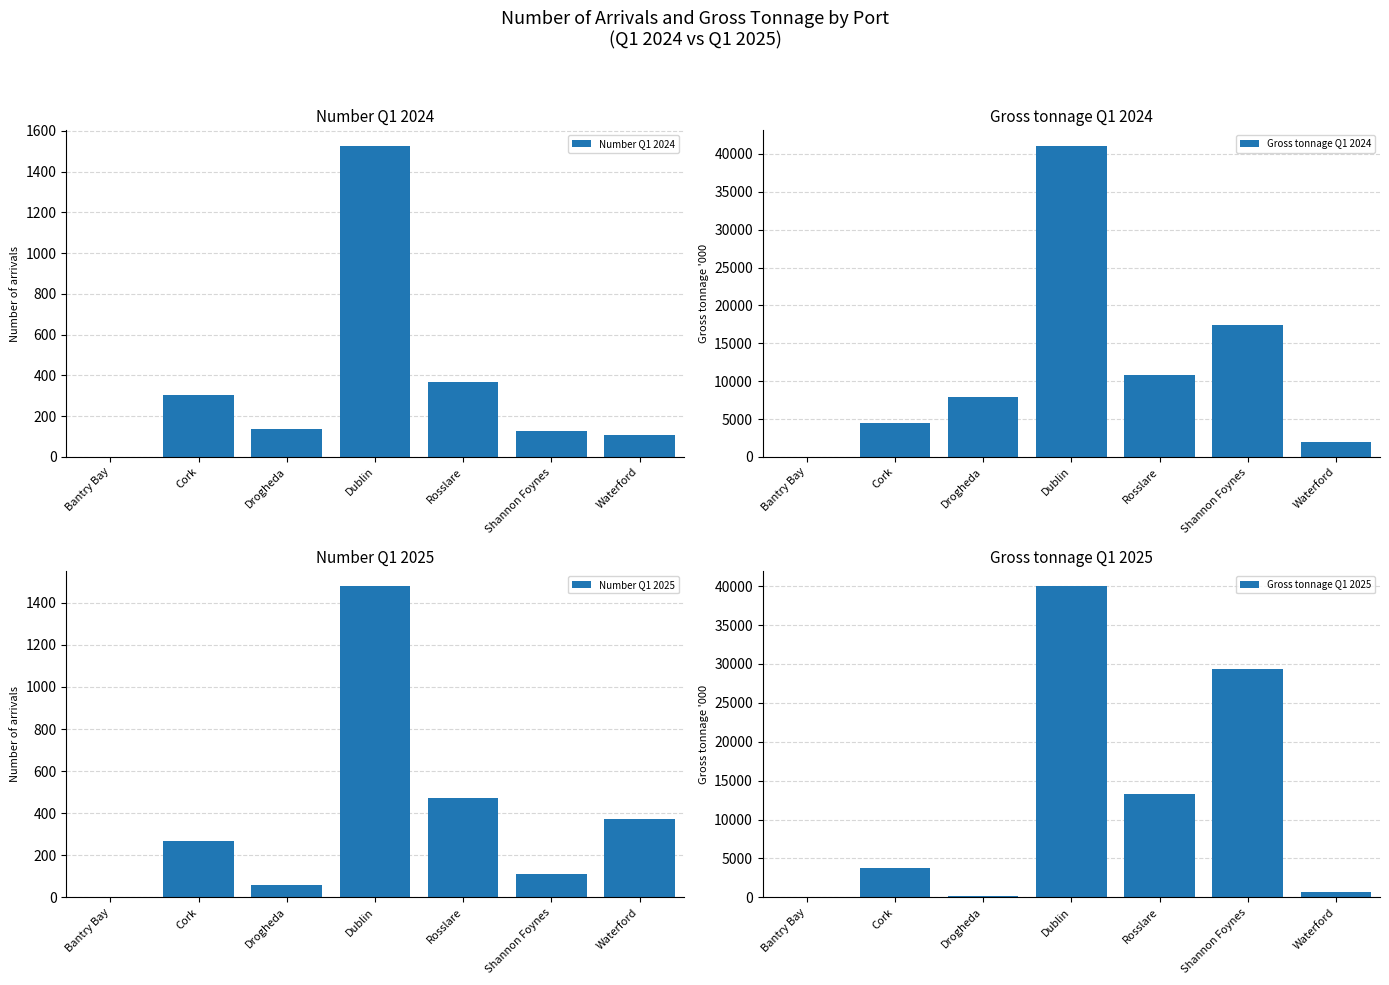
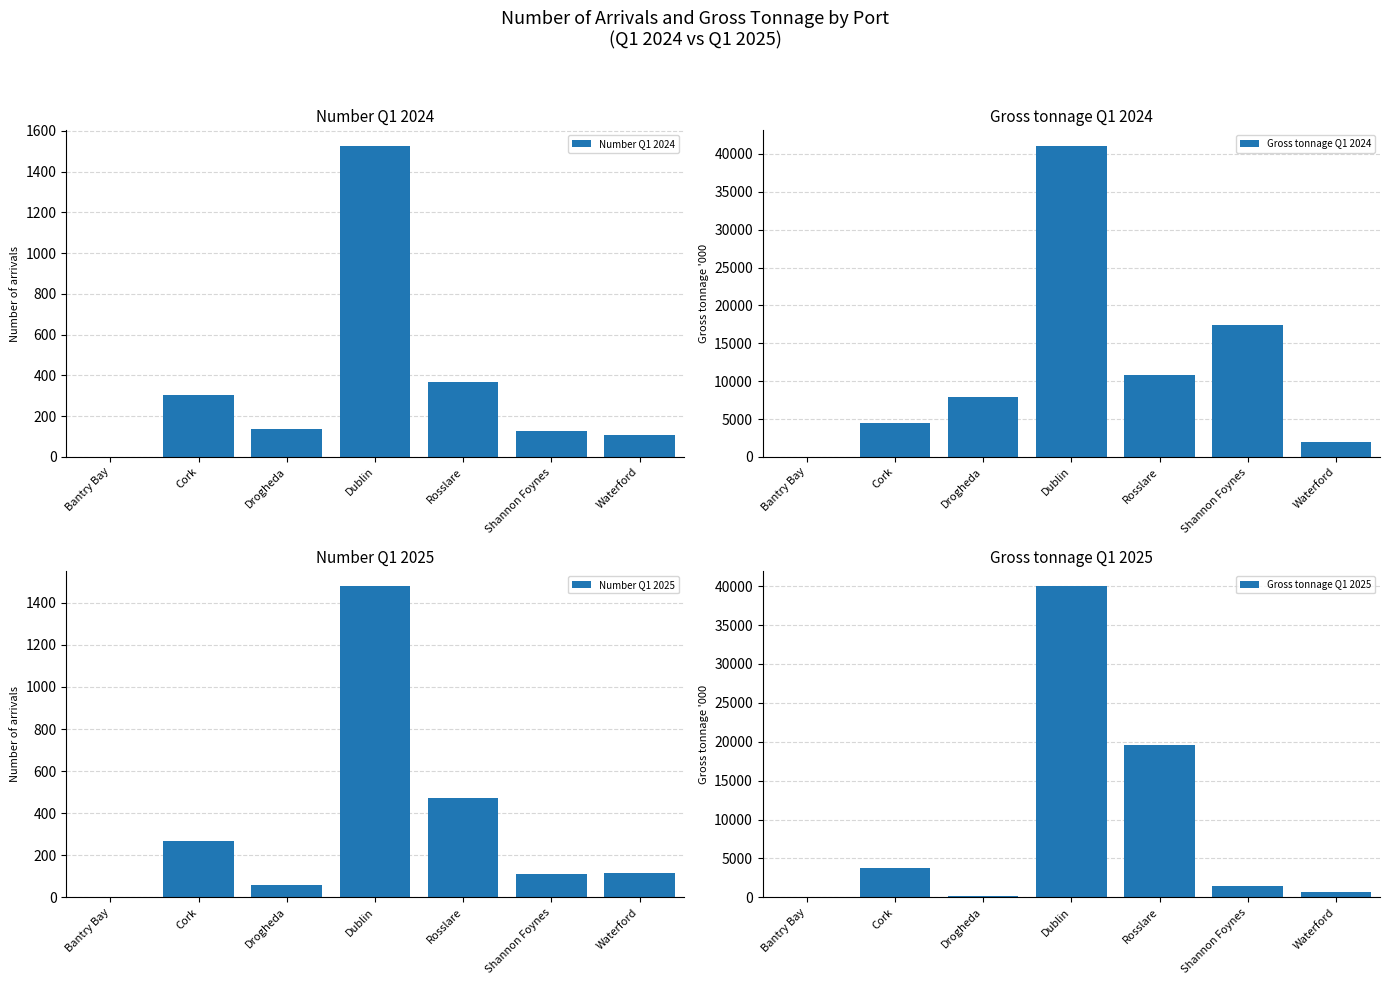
Number Q1 2025, Waterford: 370 -> 120
Gross tonnage Q1 2025, Rosslare: 13000 -> 20000
Gross tonnage Q1 2025, Shannon Foynes: 29000 -> 1000
